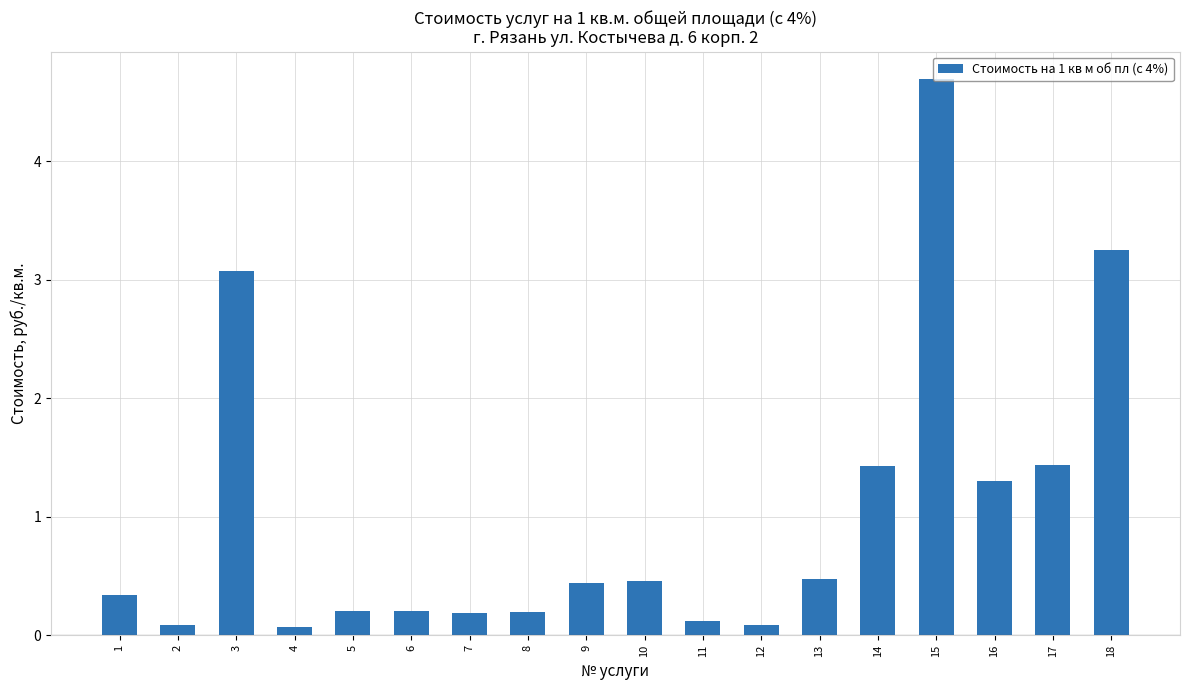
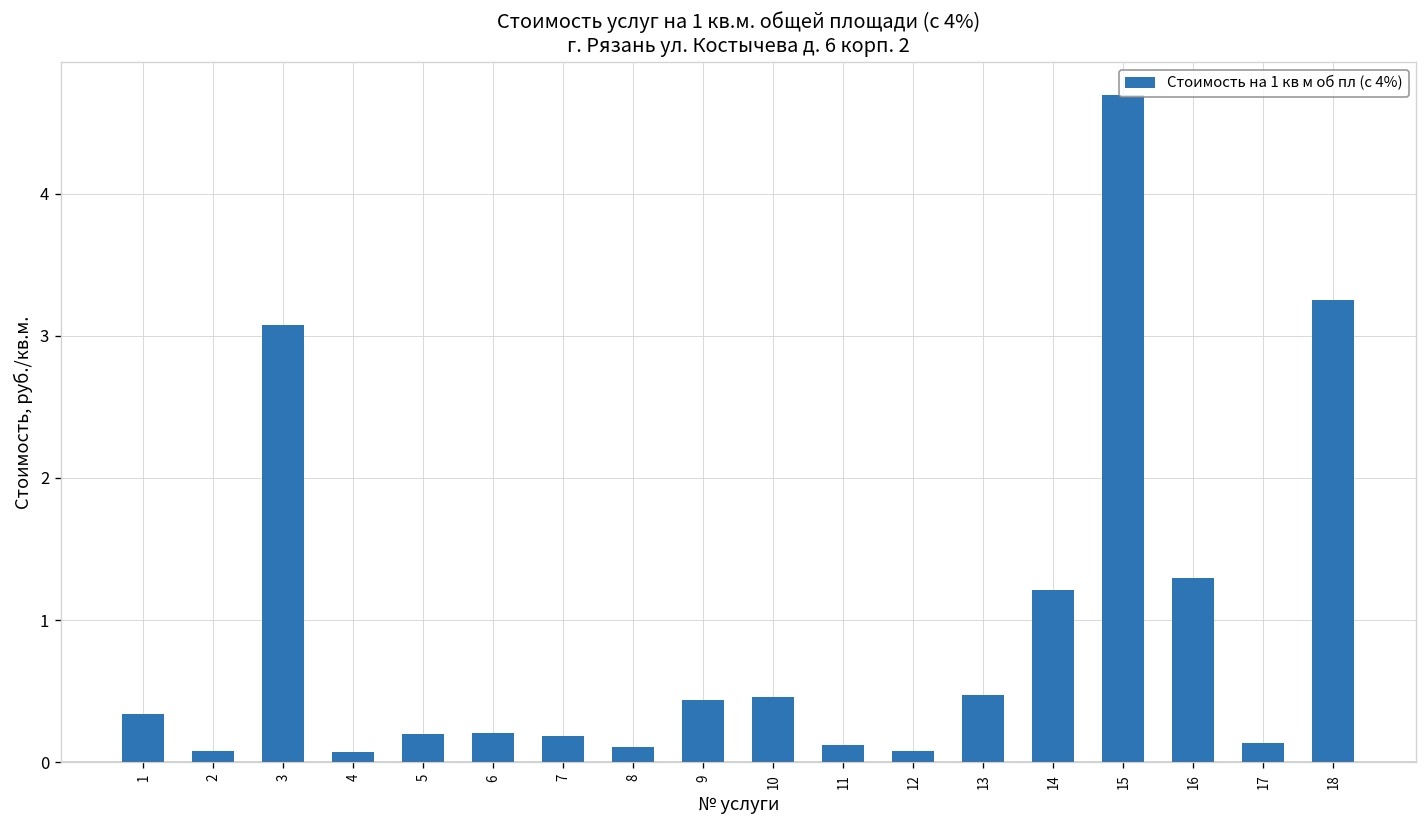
8: 0.20 -> 0.11
14: 1.42 -> 1.21
17: 1.44 -> 0.14
